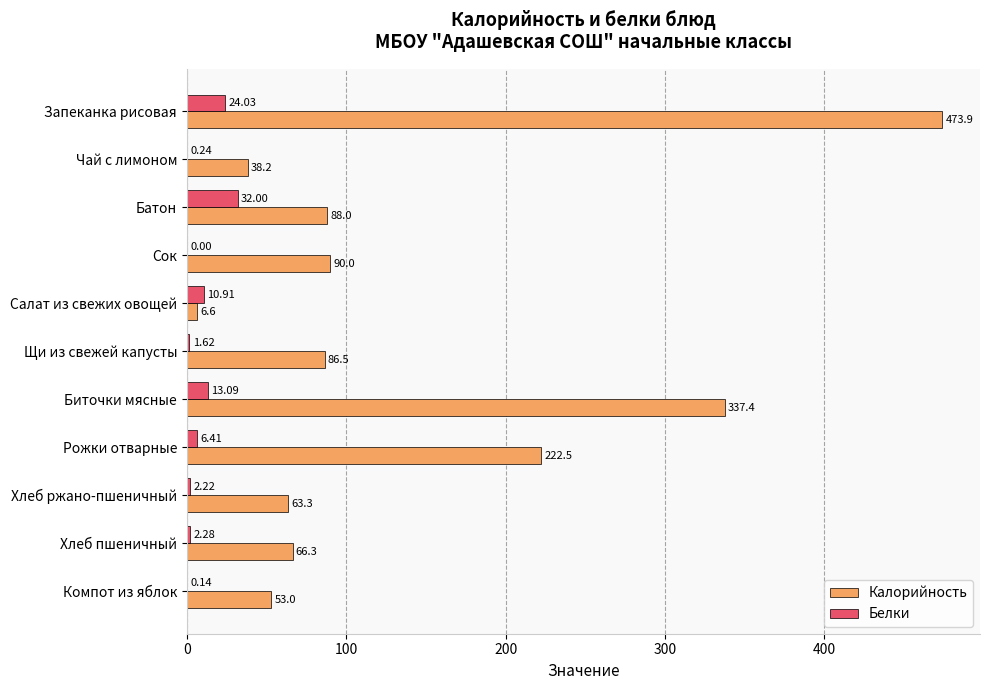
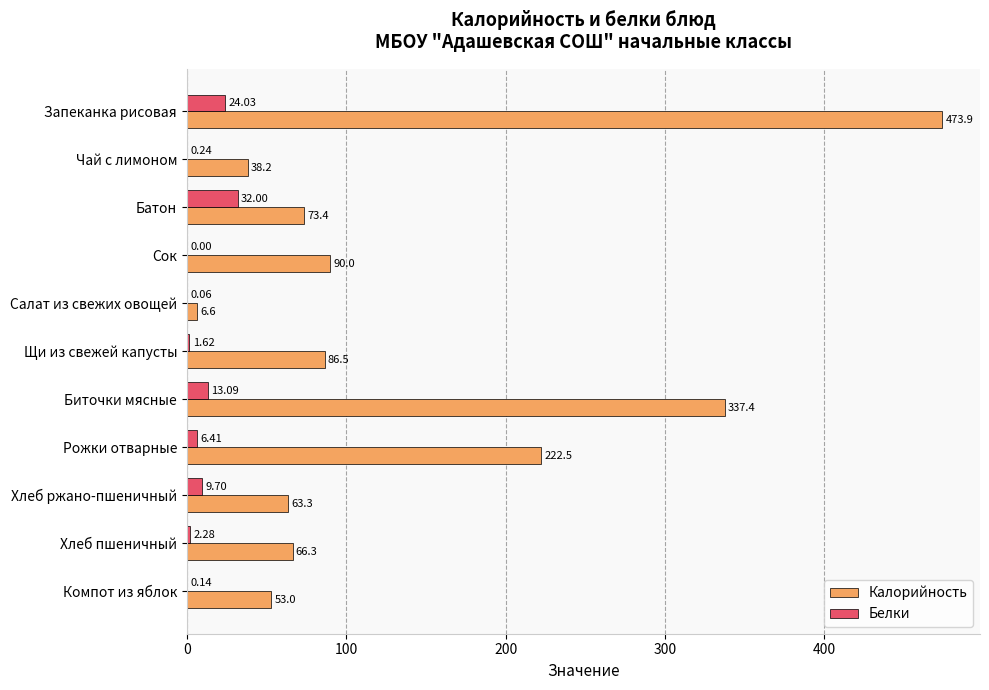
Калорийность, Батон: 88.0 -> 73.4
Белки, Салат из свежих овощей: 10.91 -> 0.06
Белки, Хлеб ржано-пшеничный: 2.22 -> 9.70
